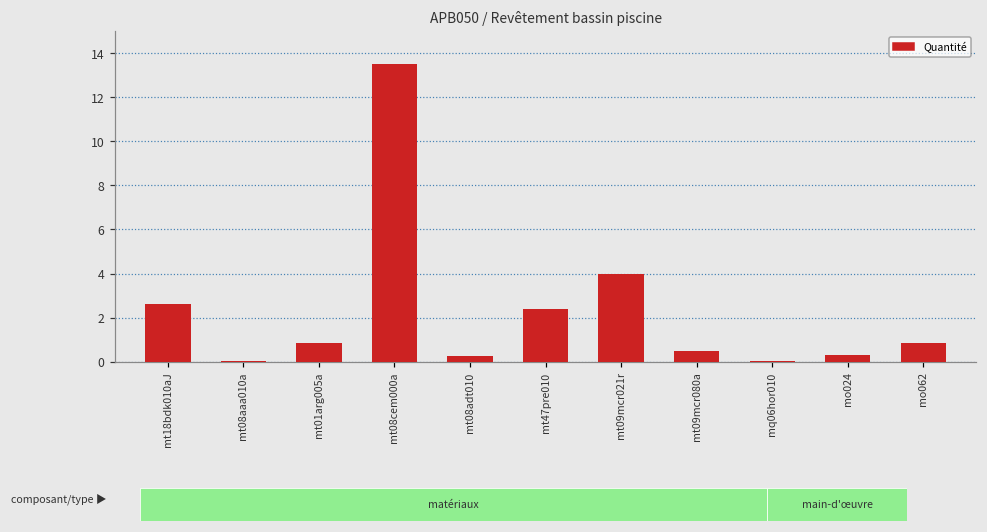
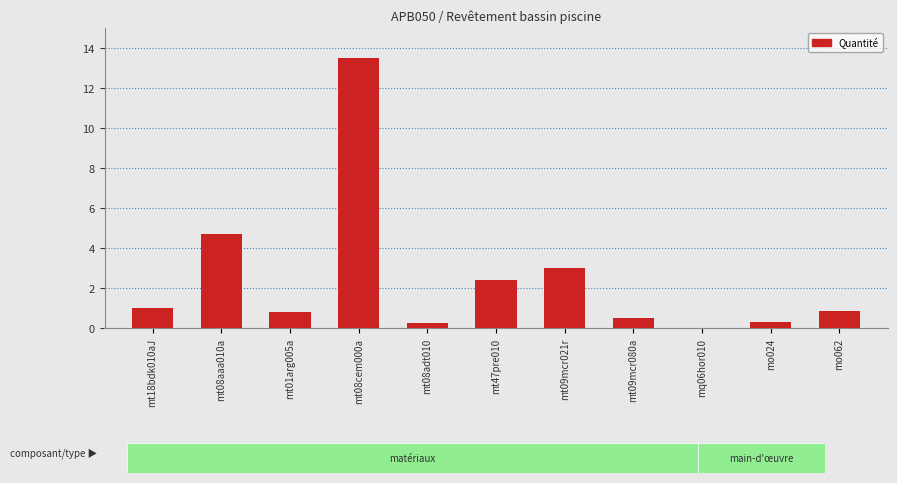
mt18bdk010aJ: 2.6 -> 1.0
mt08aaa010a: 0.0 -> 4.7
mt09mcr021r: 4 -> 3
